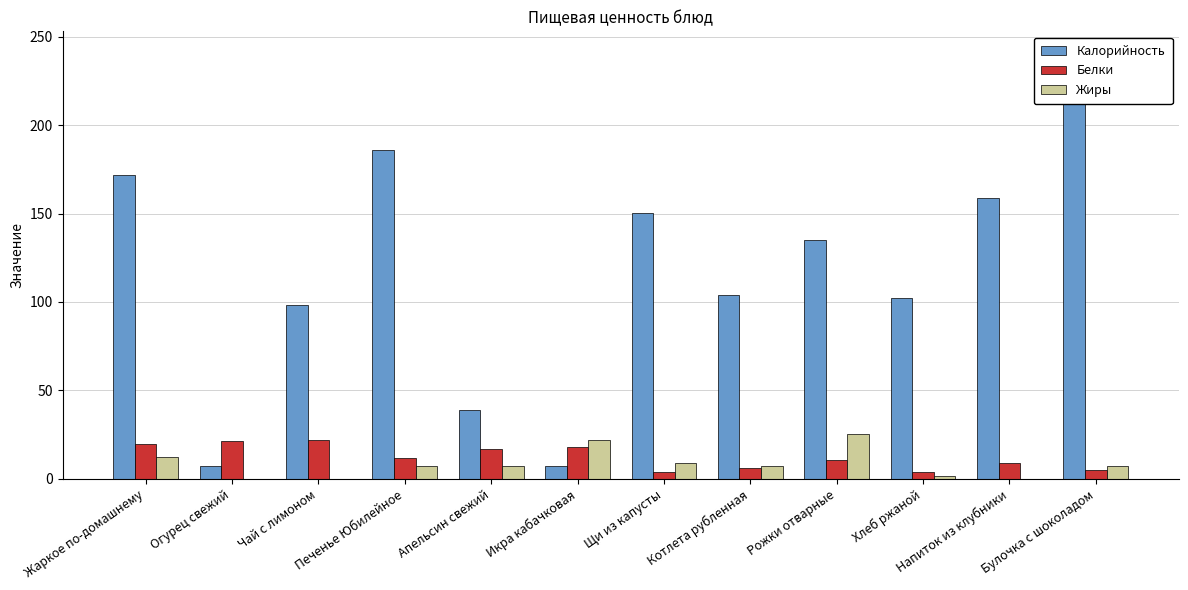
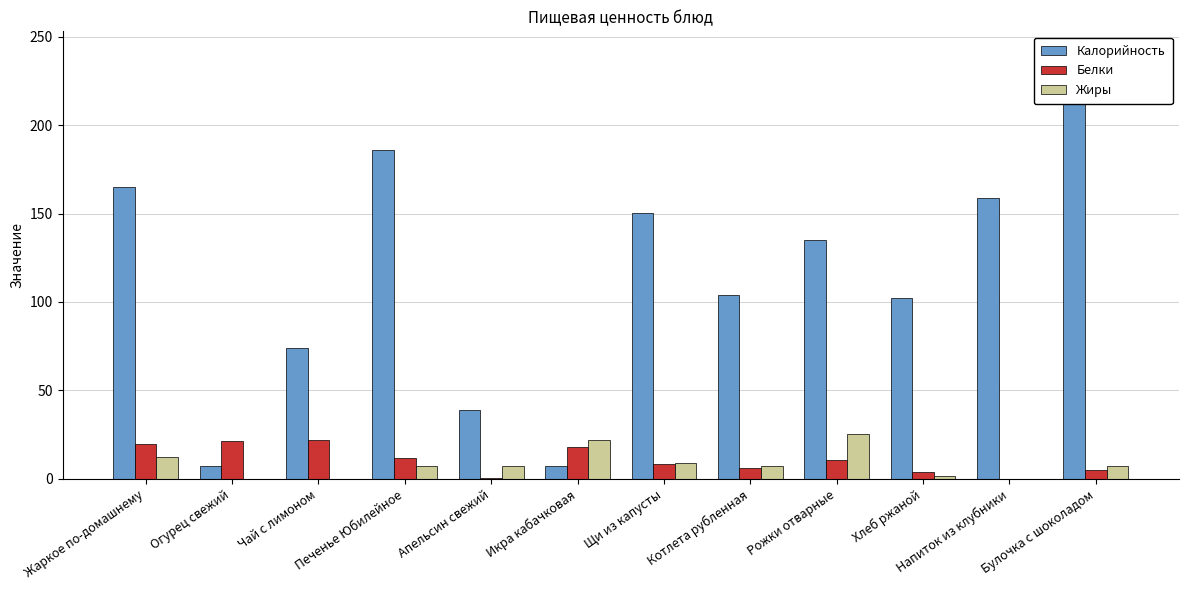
Калорийность, Жаркое по-домашнему: 172 -> 165
Калорийность, Чай с лимоном: 98 -> 74
Белки, Апельсин свежий: 17 -> 0
Белки, Щи из капусты: 4 -> 9
Белки, Напиток из клубники: 9 -> 0
